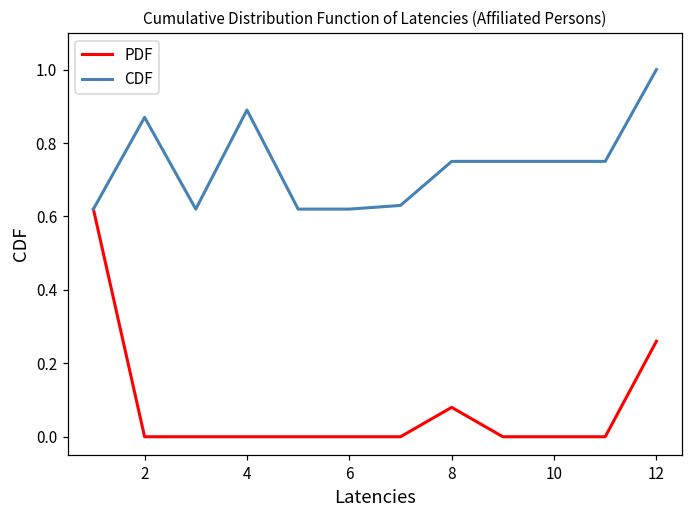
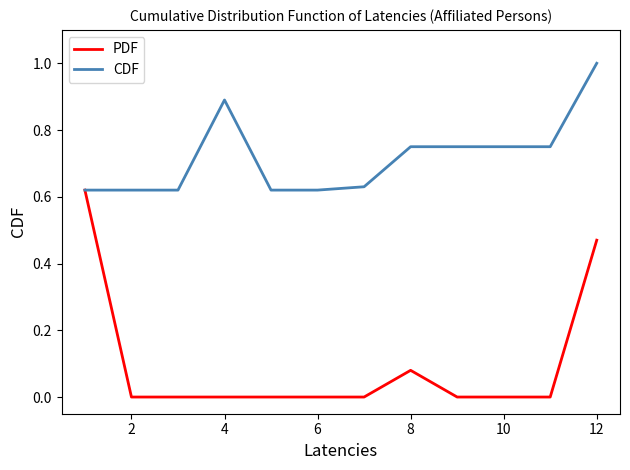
CDF, 2: 0.87 -> 0.62
PDF, 12: 0.26 -> 0.47
